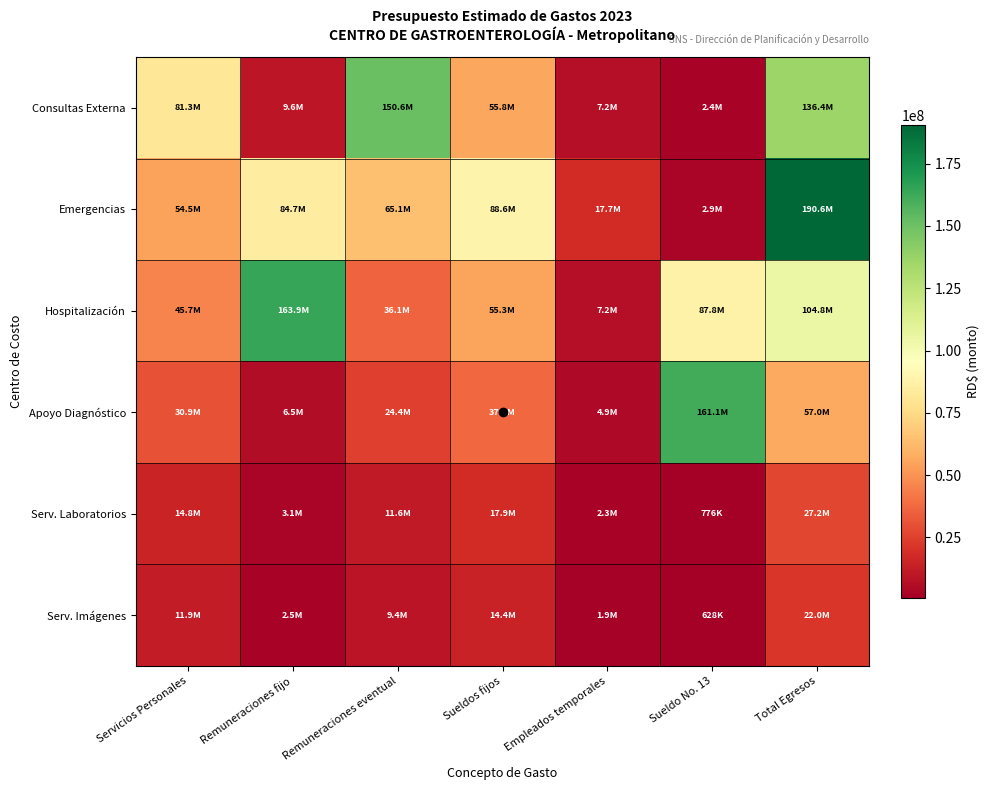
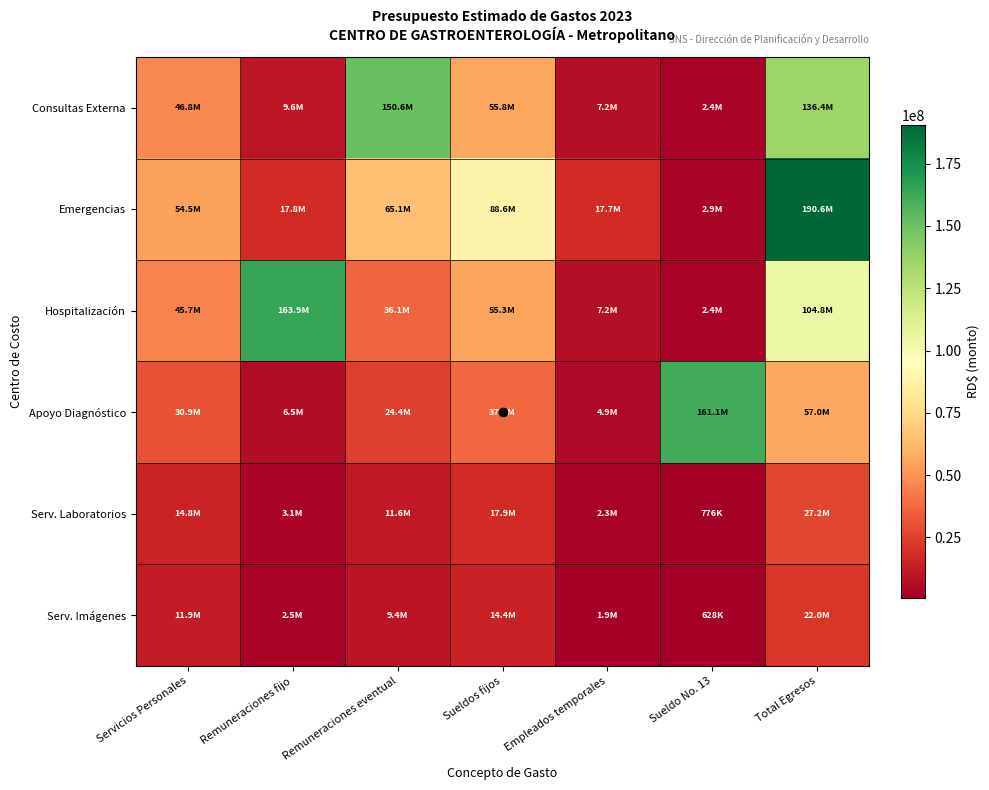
Consultas Externa, Servicios Personales: 81.3M -> 46.8M
Emergencias, Remuneraciones fijo: 84.7M -> 17.8M
Hospitalización, Sueldo No. 13: 87.8M -> 2.4M
